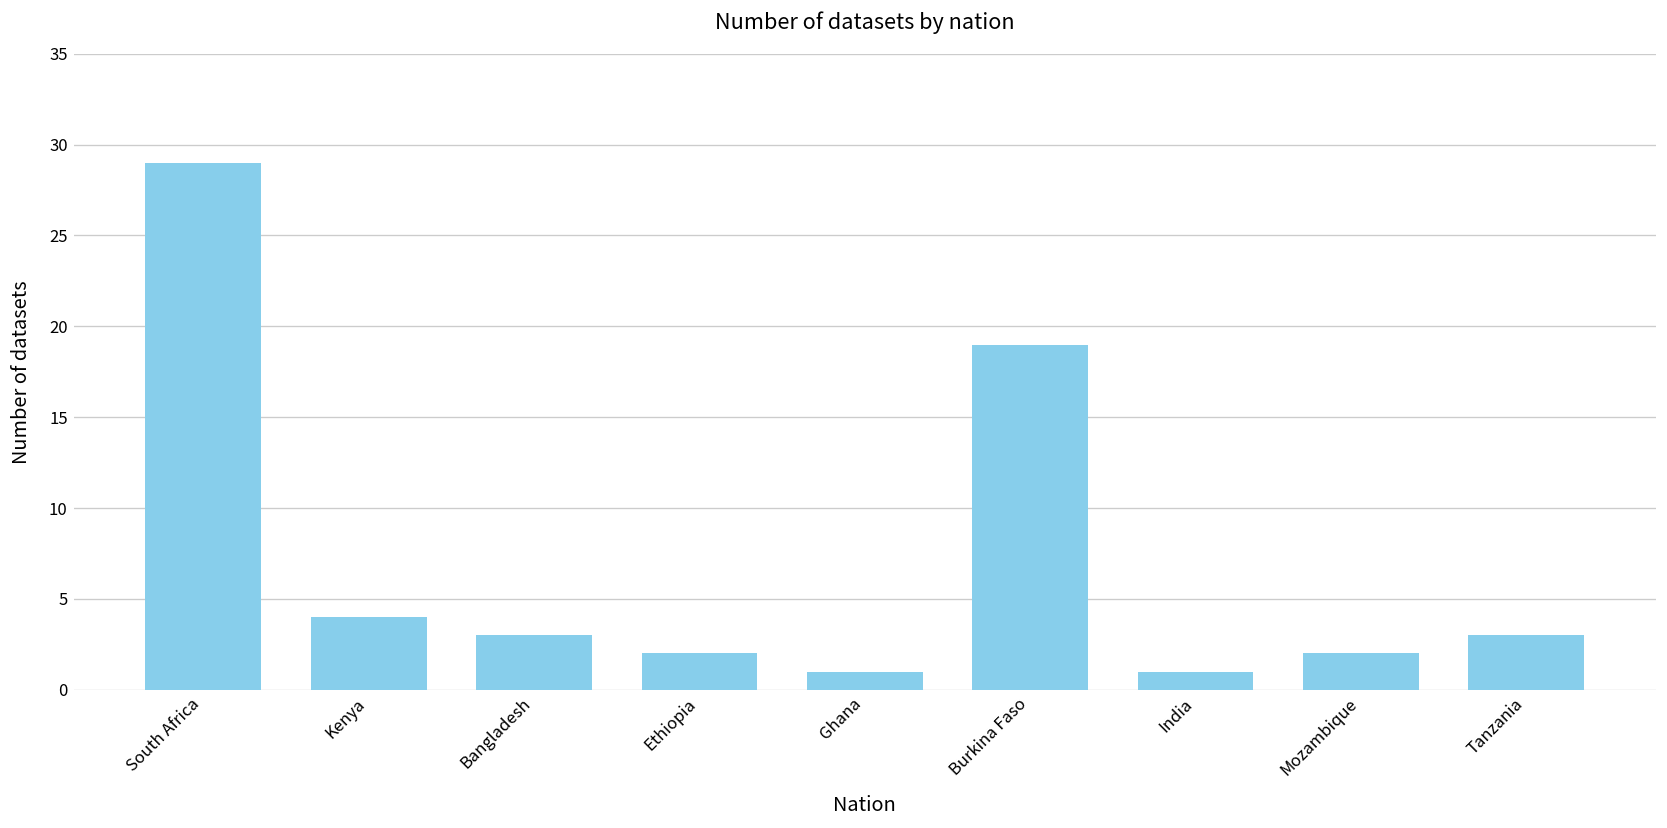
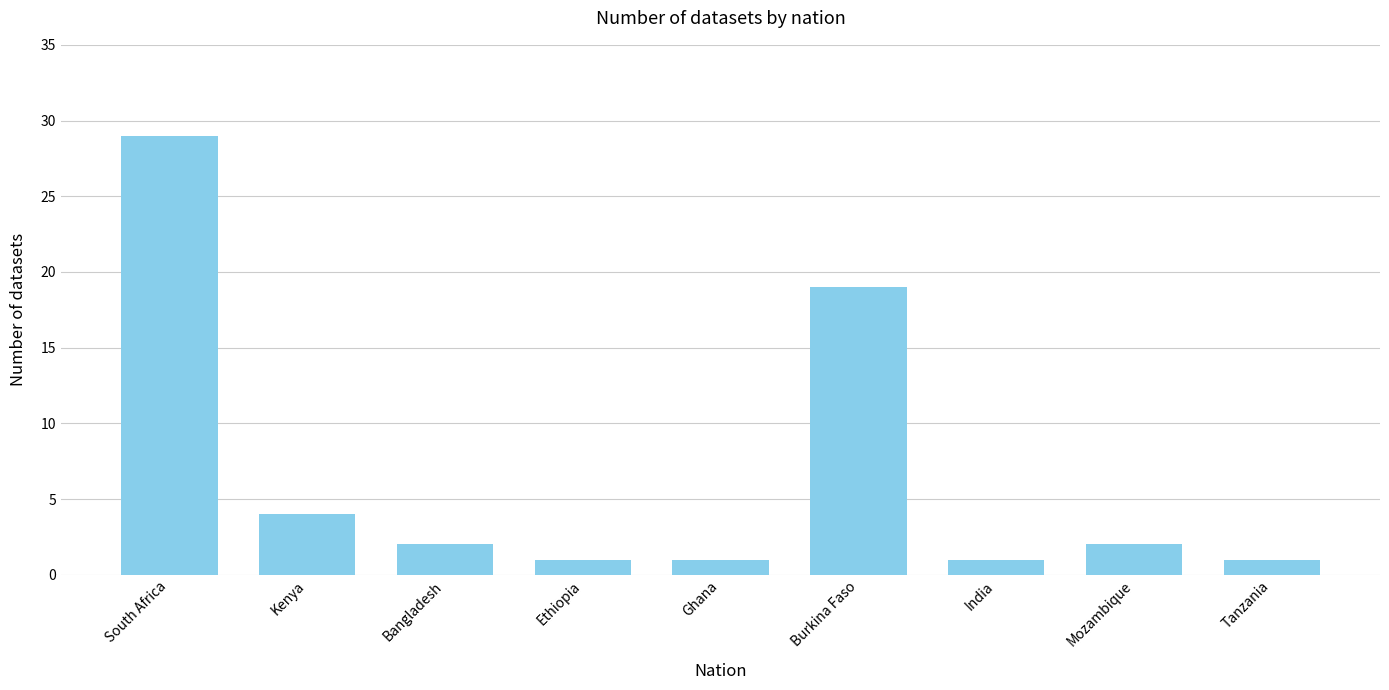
Bangladesh: 3 -> 2
Ethiopia: 2 -> 1
Tanzania: 3 -> 1
